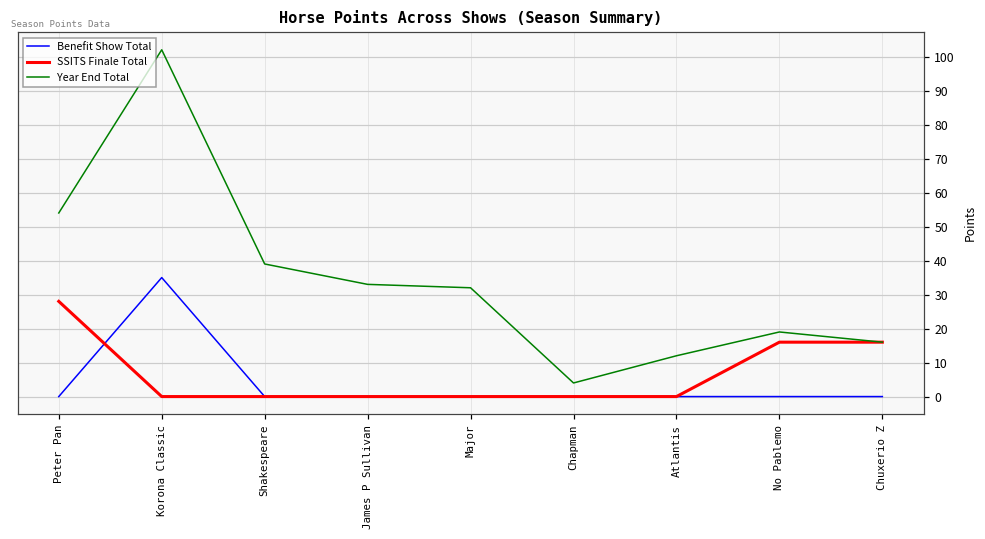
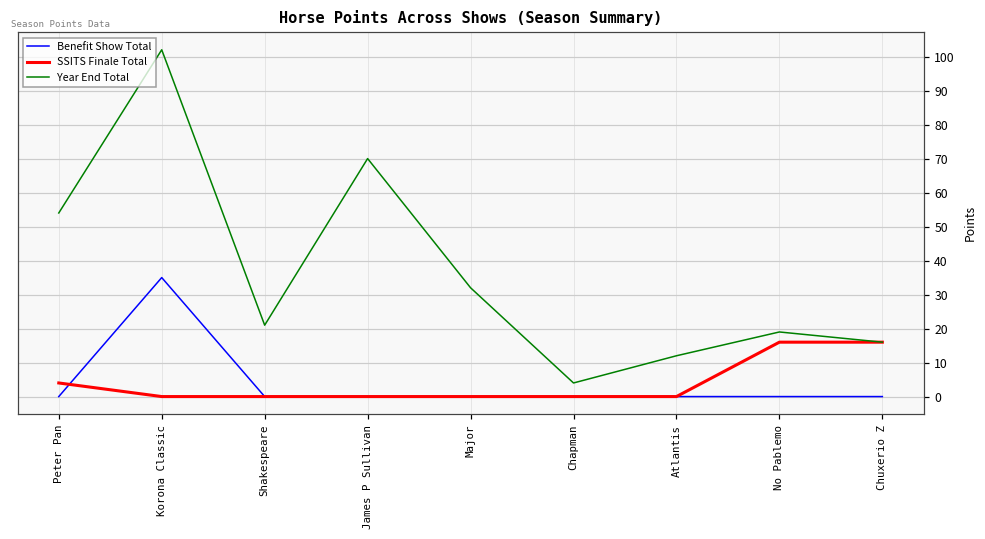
SSITS Finale Total, Peter Pan: 28 -> 4
Year End Total, Shakespeare: 39 -> 21
Year End Total, James P Sullivan: 33 -> 70
